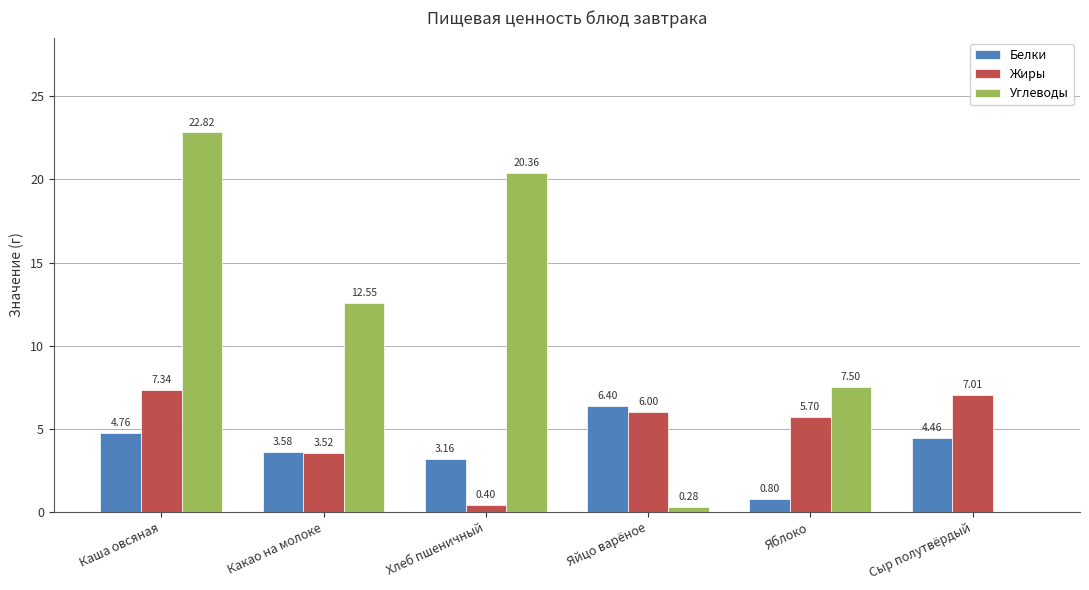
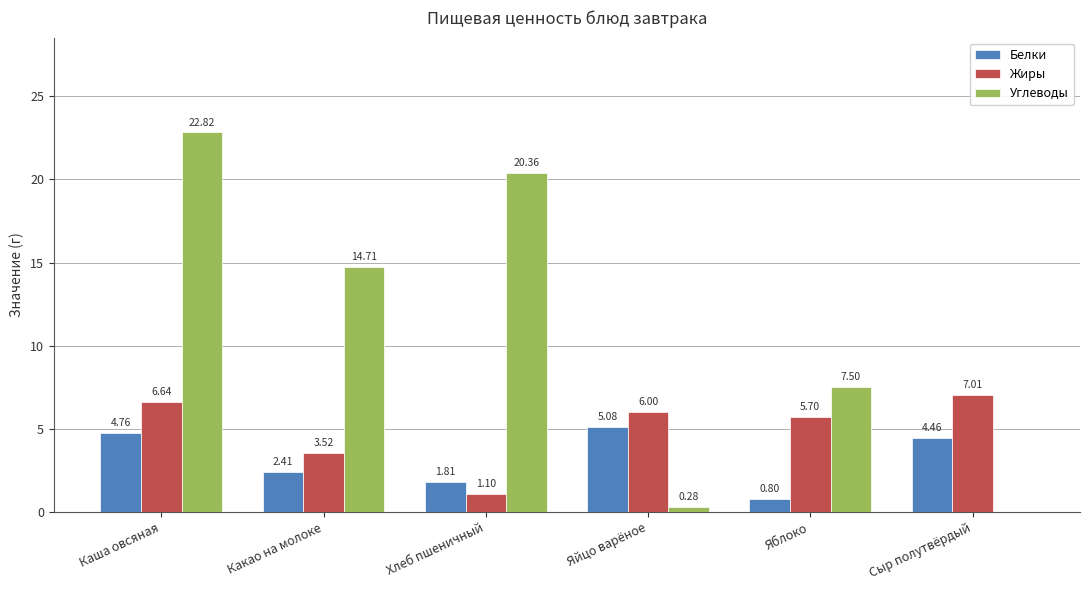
Жиры, Каша овсяная: 7.34 -> 6.64
Белки, Какао на молоке: 3.58 -> 2.41
Углеводы, Какао на молоке: 12.55 -> 14.71
Белки, Хлеб пшеничный: 3.16 -> 1.81
Жиры, Хлеб пшеничный: 0.40 -> 1.10
Белки, Яйцо варёное: 6.40 -> 5.08
